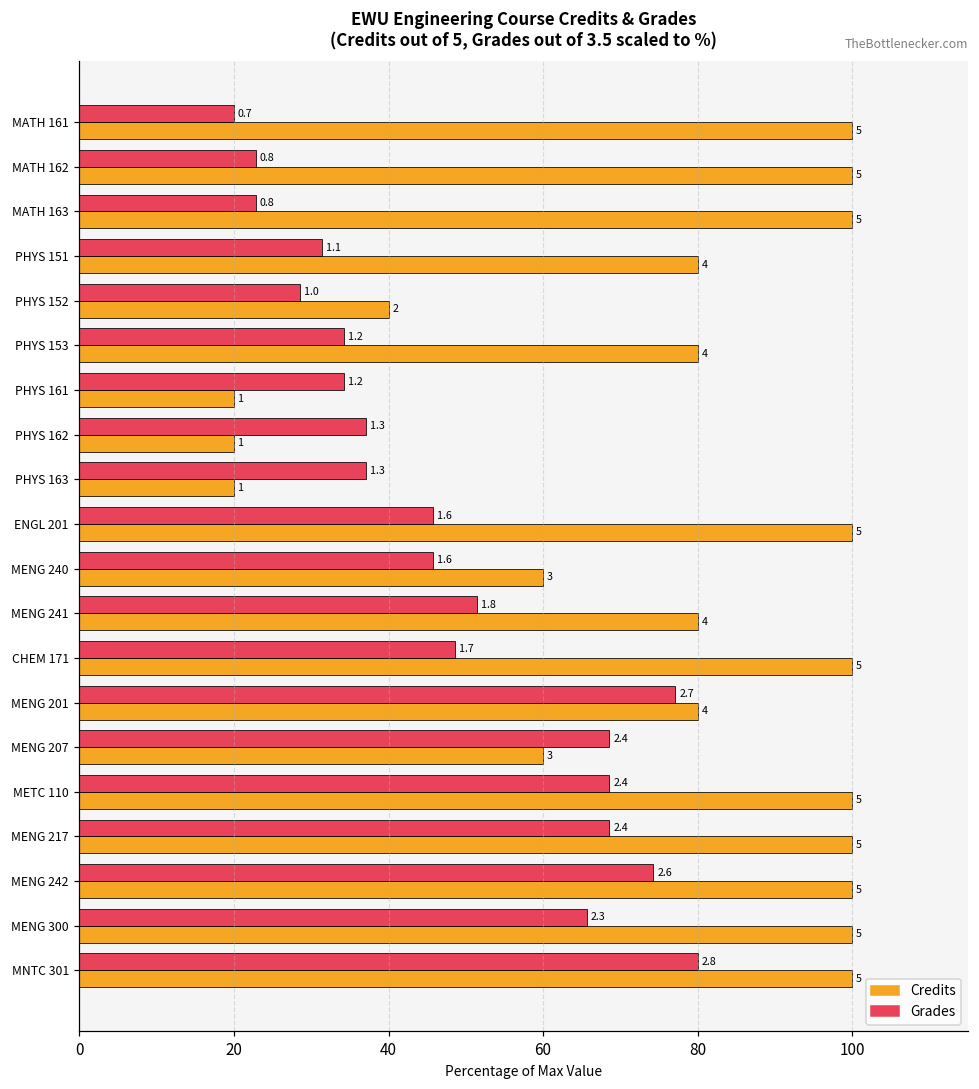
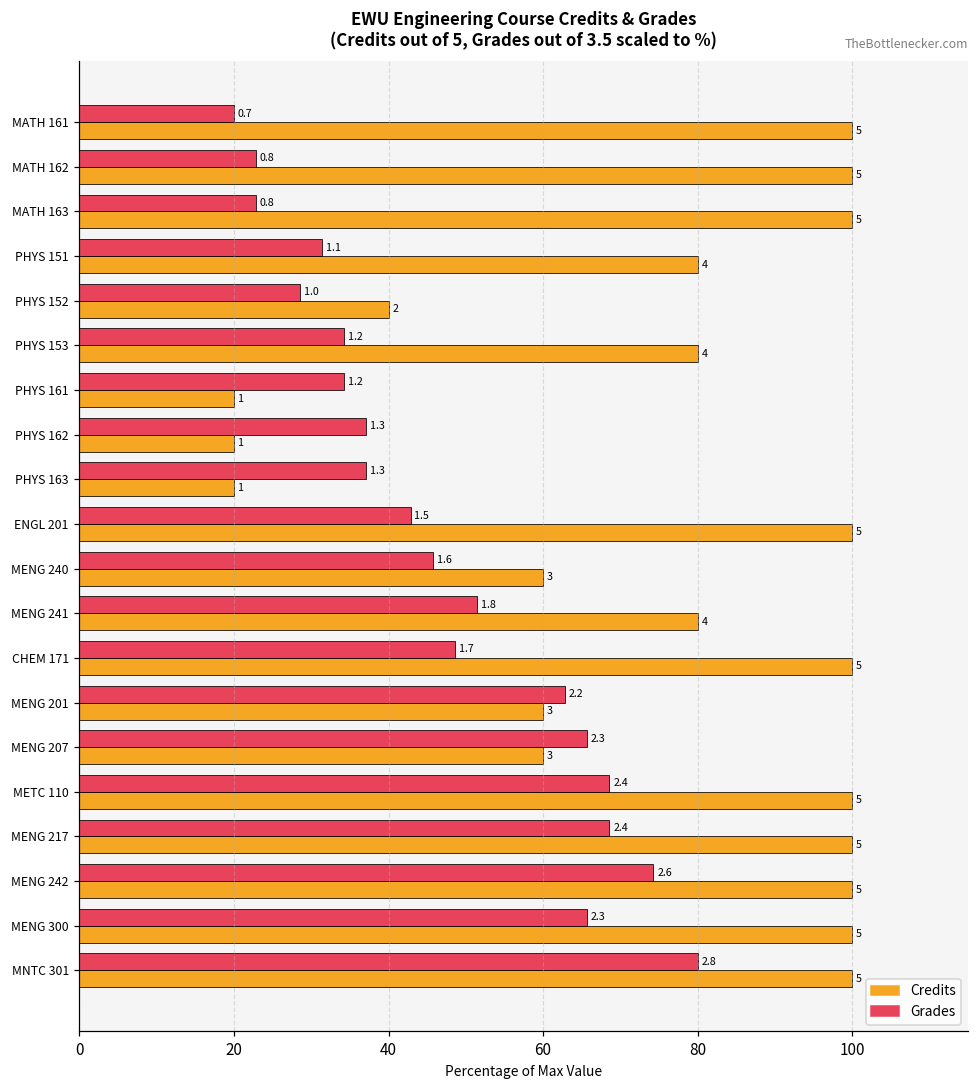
Grades, ENGL 201: 1.6 -> 1.5
Grades, MENG 201: 2.7 -> 2.2
Credits, MENG 201: 4 -> 3
Grades, MENG 207: 2.4 -> 2.3
